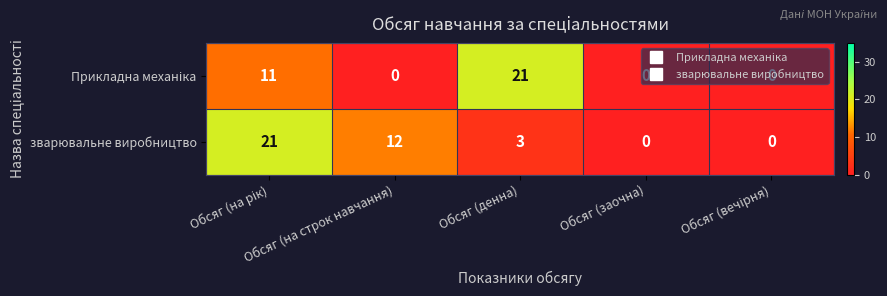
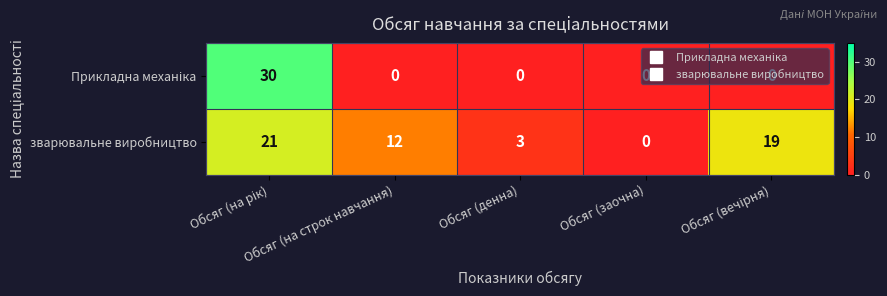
Прикладна механіка, Обсяг (на рік): 11 -> 30
Прикладна механіка, Обсяг (денна): 21 -> 0
зварювальне виробництво, Обсяг (вечірня): 0 -> 19
